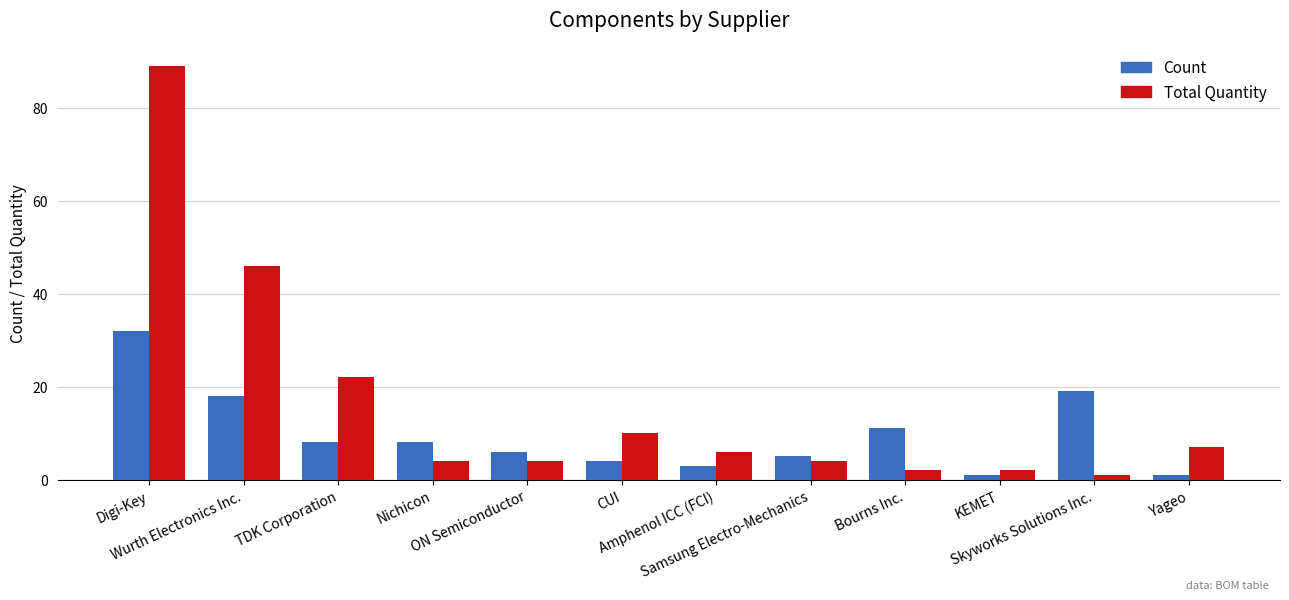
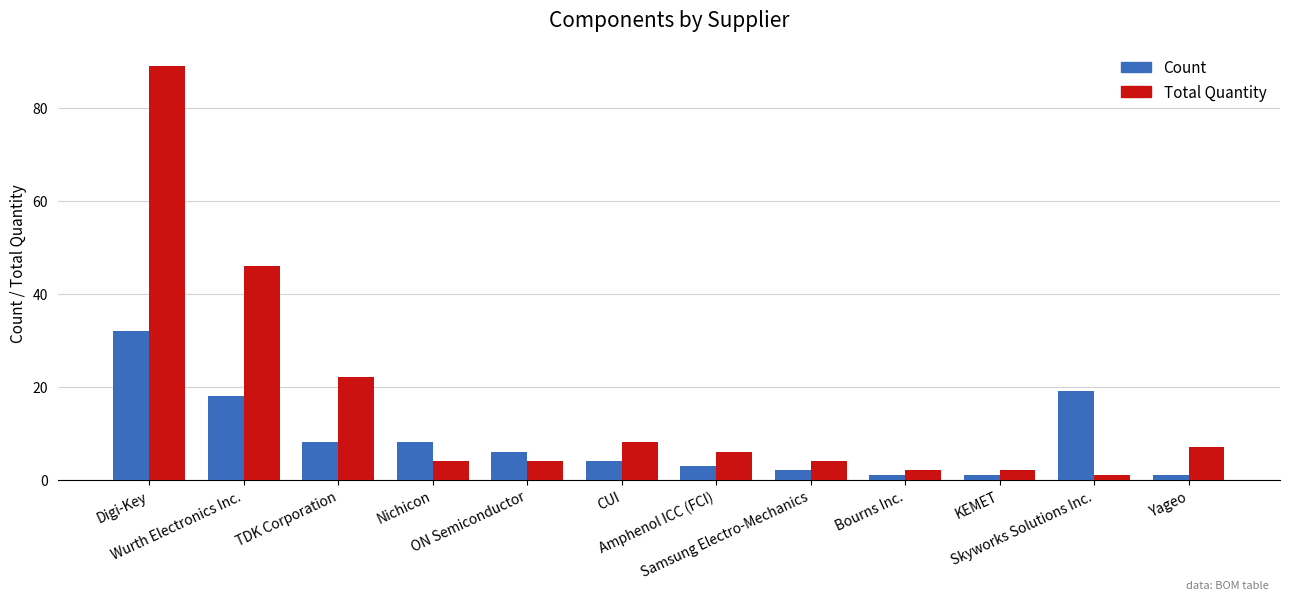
Total Quantity, CUI: 10 -> 8
Count, Samsung Electro-Mechanics: 5 -> 2
Count, Bourns Inc.: 11 -> 1
